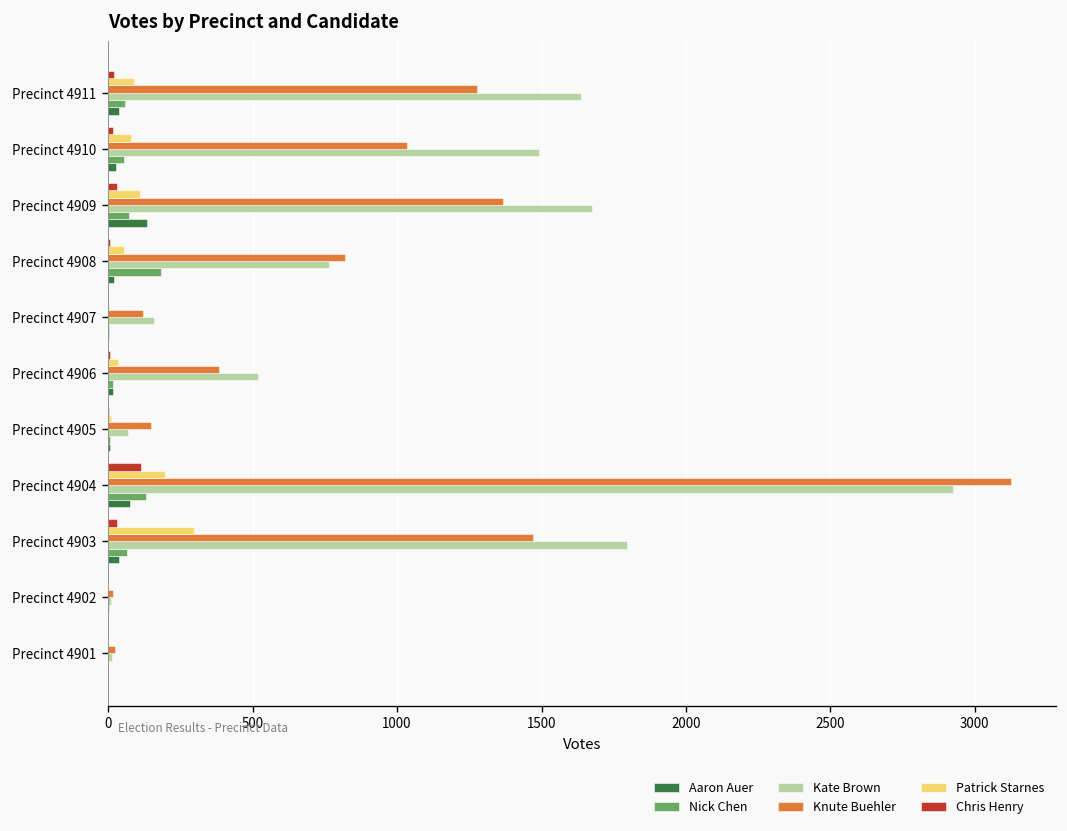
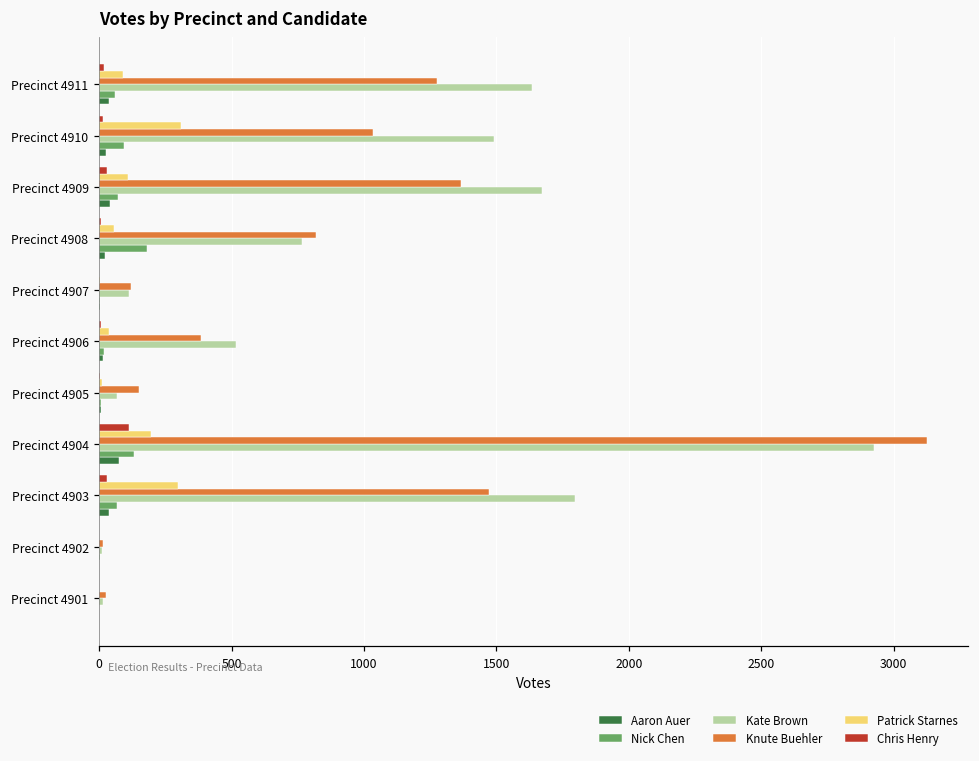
Patrick Starnes, Precinct 4910: 80 -> 310
Nick Chen, Precinct 4910: 60 -> 90
Aaron Auer, Precinct 4909: 140 -> 40
Kate Brown, Precinct 4907: 160 -> 110
